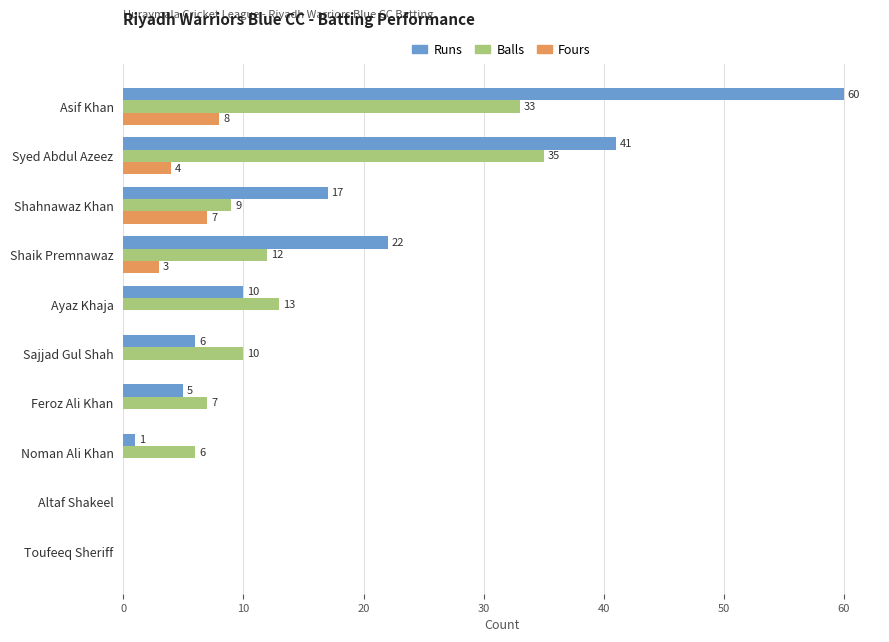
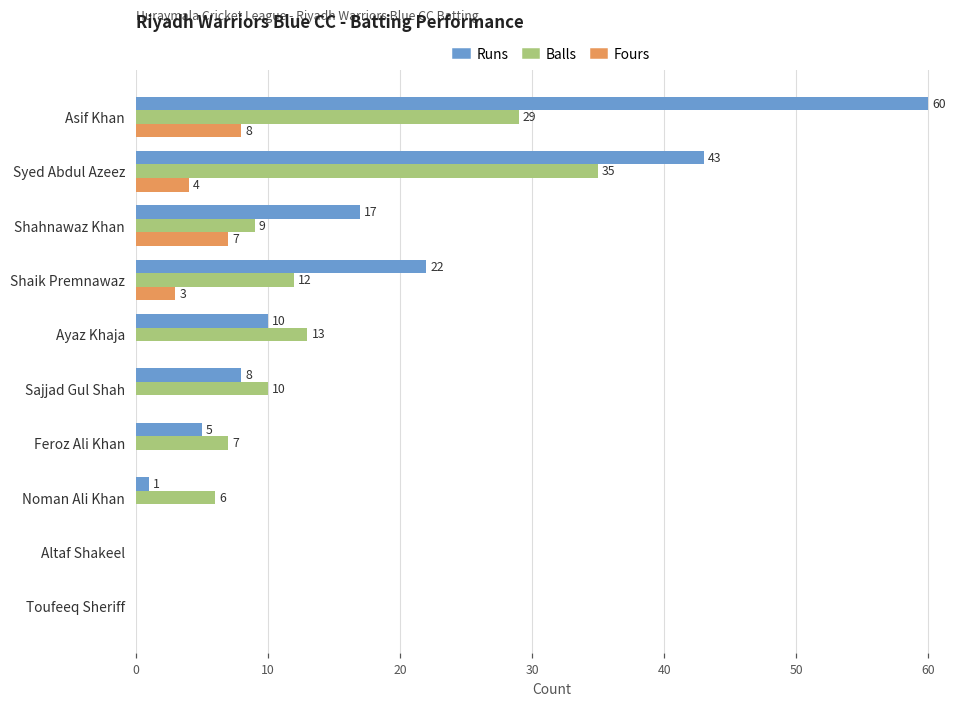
Balls, Asif Khan: 33 -> 29
Runs, Syed Abdul Azeez: 41 -> 43
Runs, Sajjad Gul Shah: 6 -> 8
